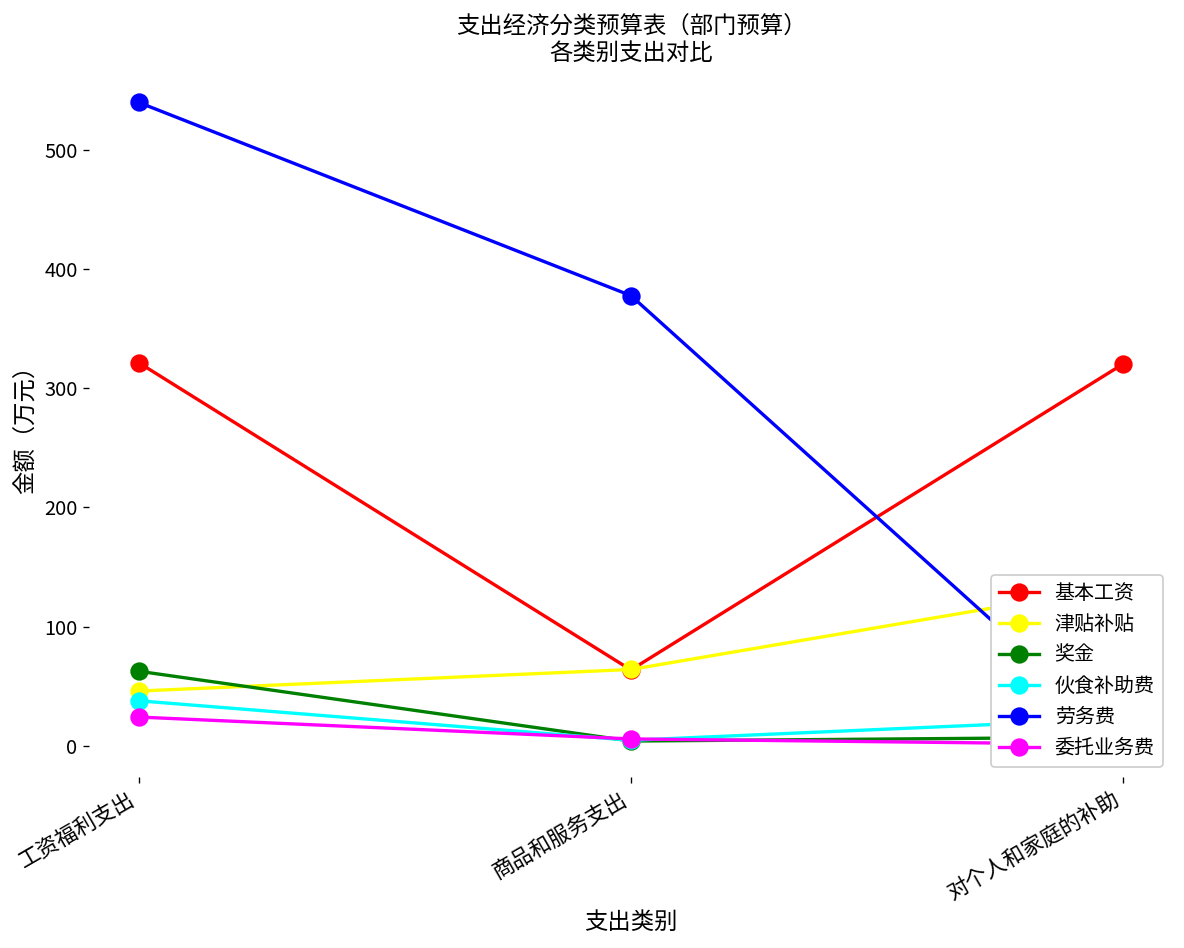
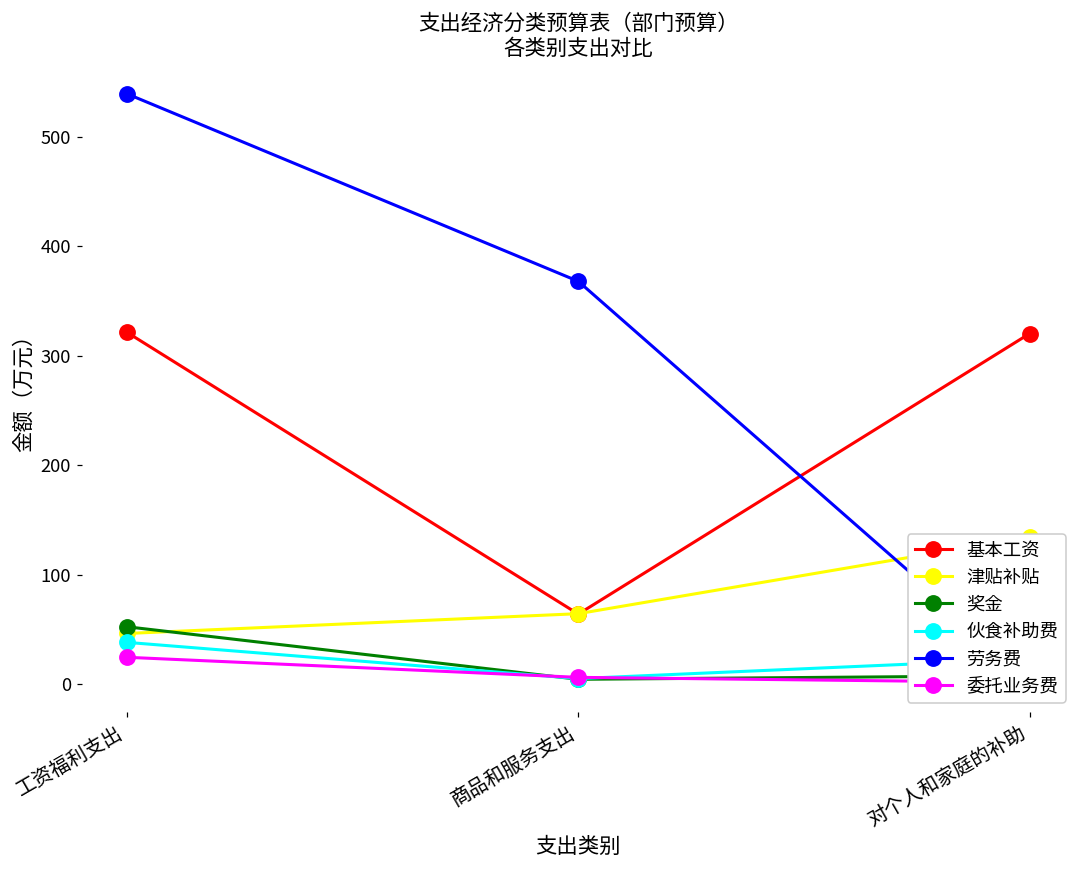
奖金, 工资福利支出: 60 -> 50
劳务费, 商品和服务支出: 380 -> 370
